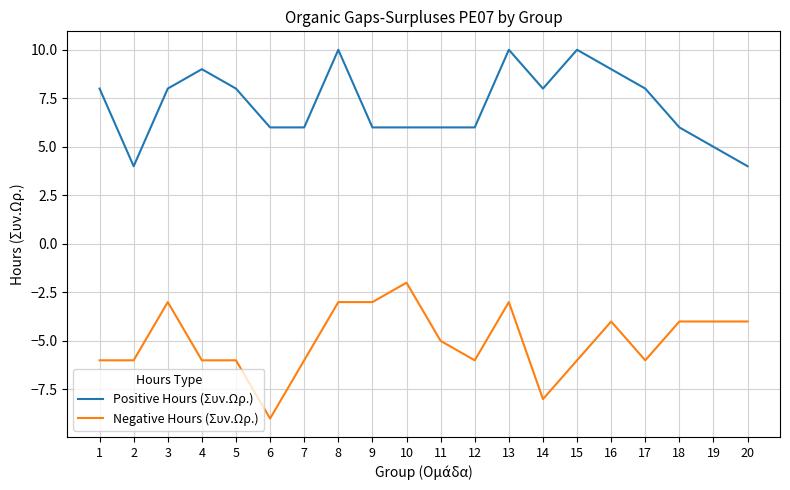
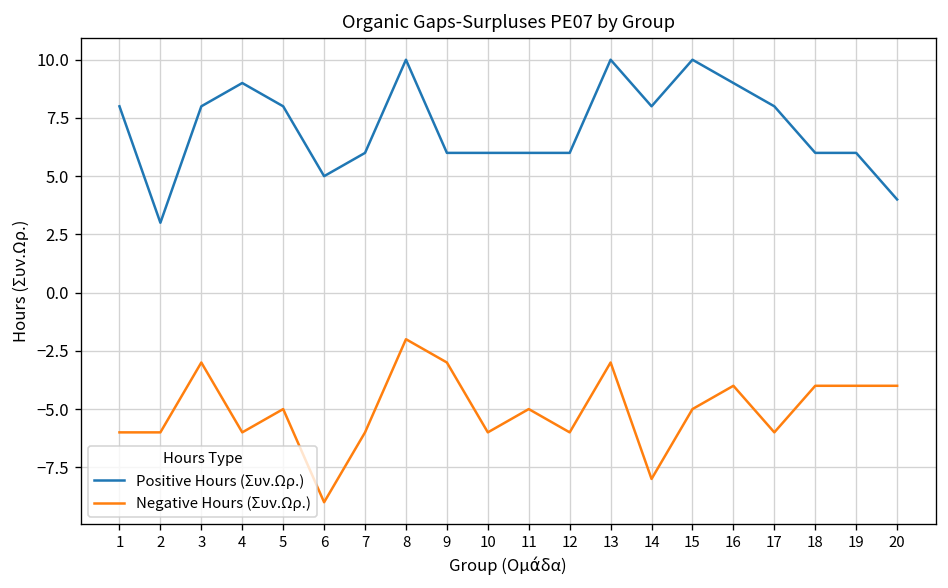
Positive Hours (Συν.Ωρ.), 2: 4 -> 3
Negative Hours (Συν.Ωρ.), 5: -6 -> -5
Positive Hours (Συν.Ωρ.), 6: 6 -> 5
Negative Hours (Συν.Ωρ.), 8: -3 -> -2
Negative Hours (Συν.Ωρ.), 10: -2 -> -6
Negative Hours (Συν.Ωρ.), 15: -6 -> -5
Positive Hours (Συν.Ωρ.), 19: 5 -> 6
